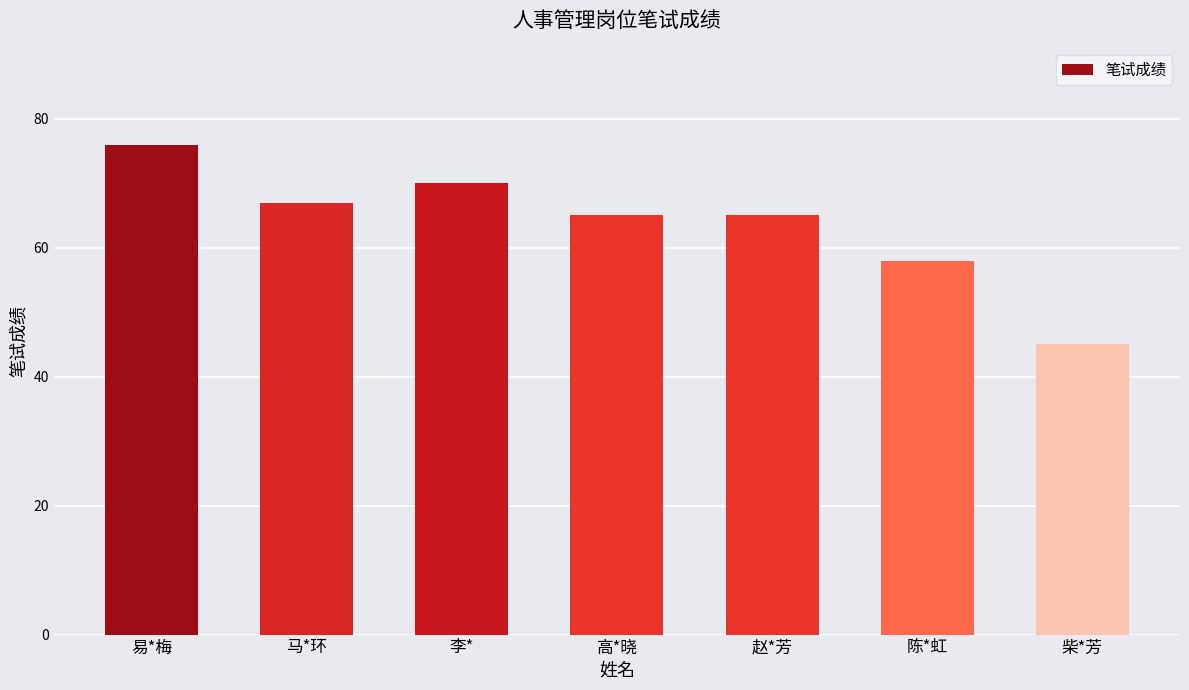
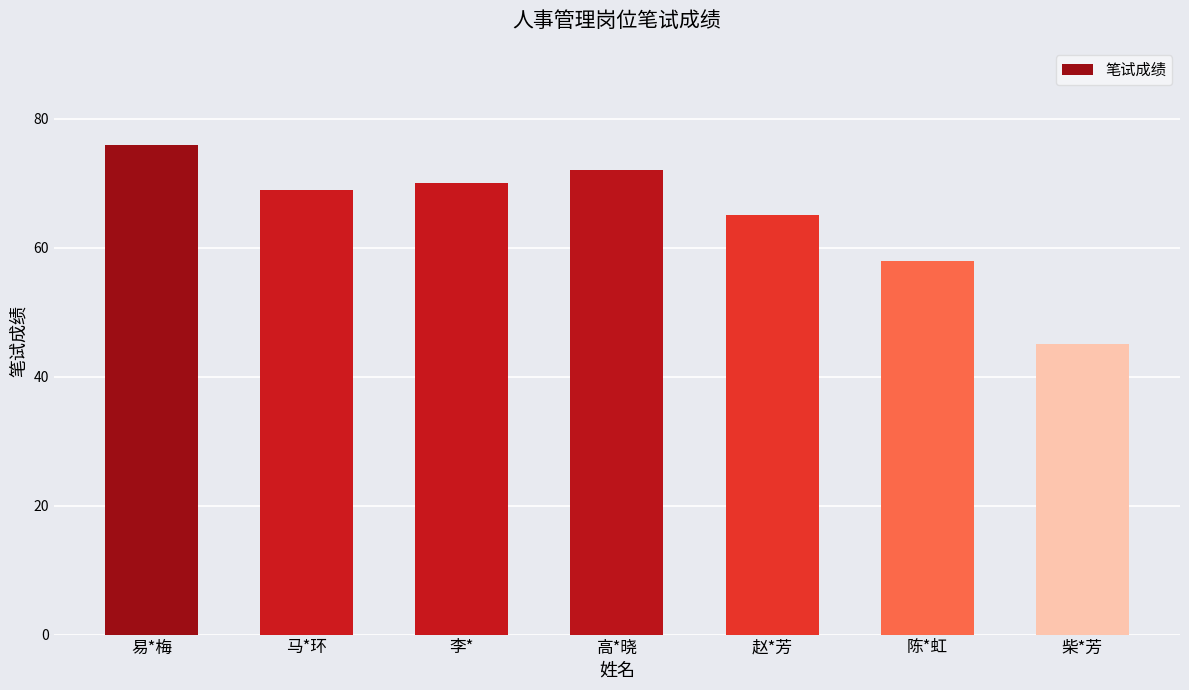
马*环: 67 -> 69
高*晓: 65 -> 72
